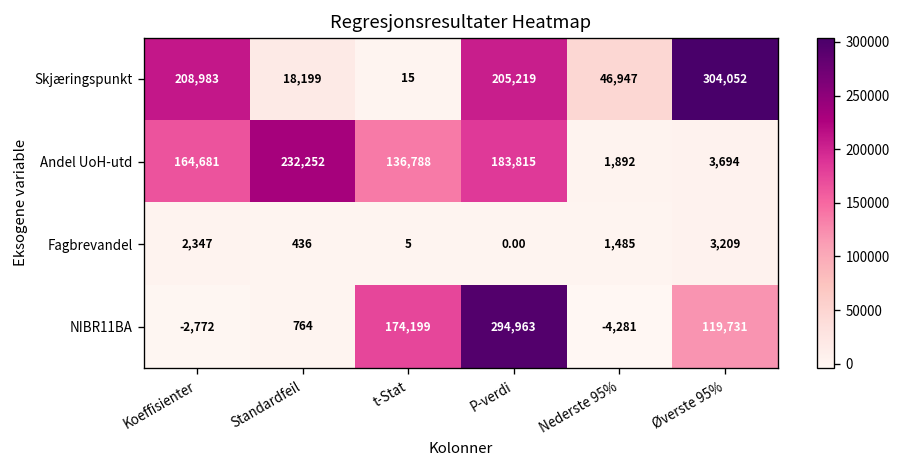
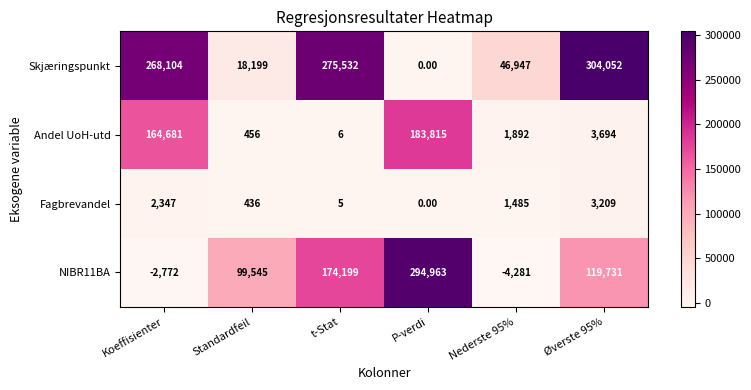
Skjæringspunkt, Koeffisienter: 208,983 -> 268,104
Skjæringspunkt, t-Stat: 15 -> 275,532
Skjæringspunkt, P-verdi: 205,219 -> 0.00
Andel UoH-utd, Standardfeil: 232,252 -> 456
Andel UoH-utd, t-Stat: 136,788 -> 6
NIBR11BA, Standardfeil: 764 -> 99,545
